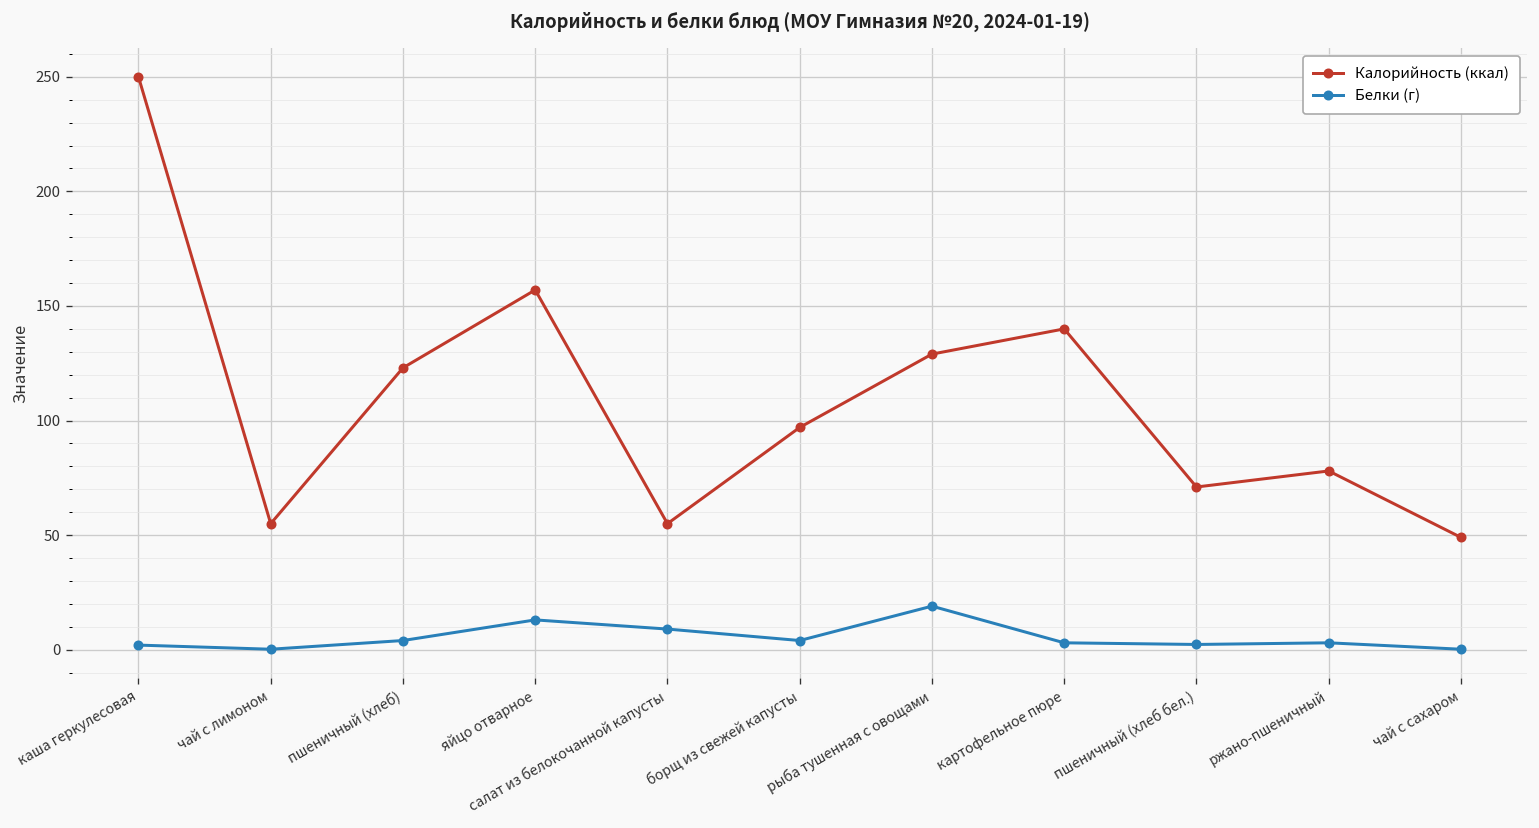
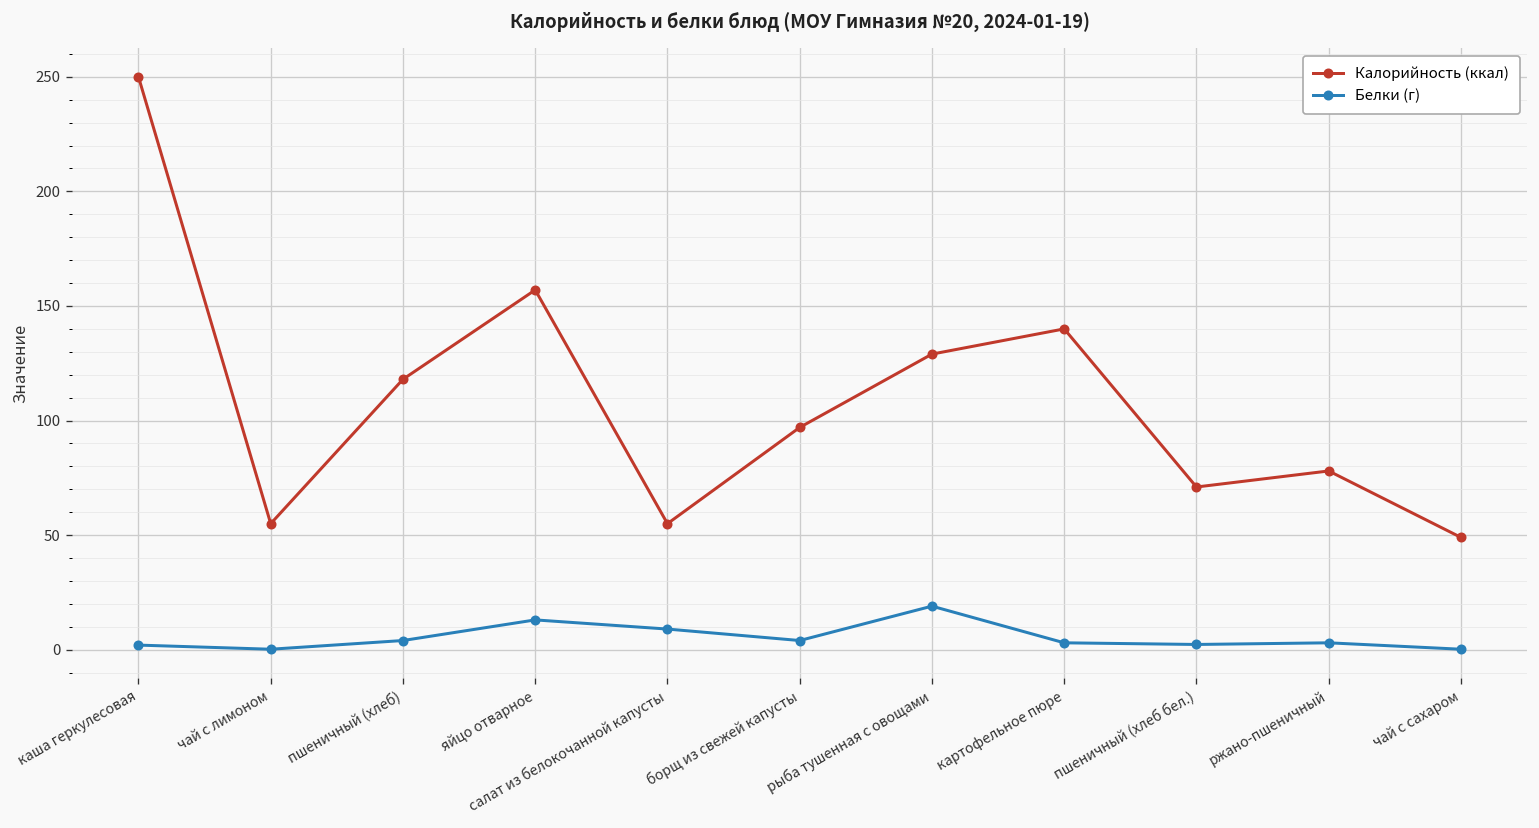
Калорийность (ккал), пшеничный (хлеб): 123 -> 118
